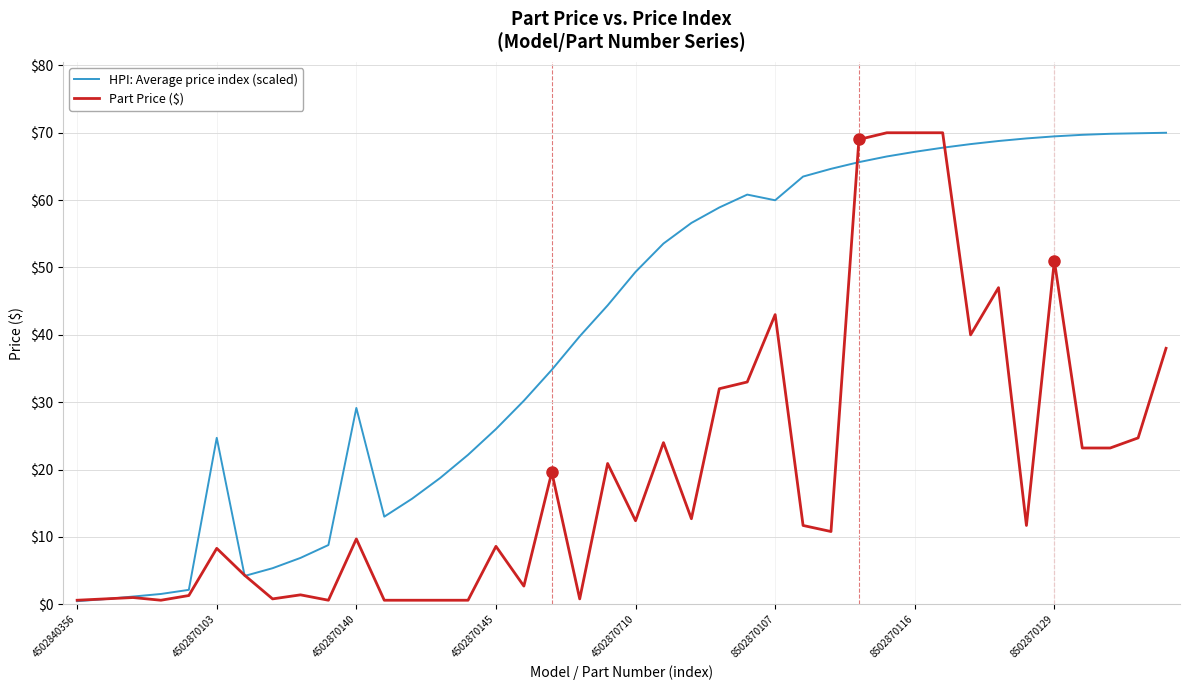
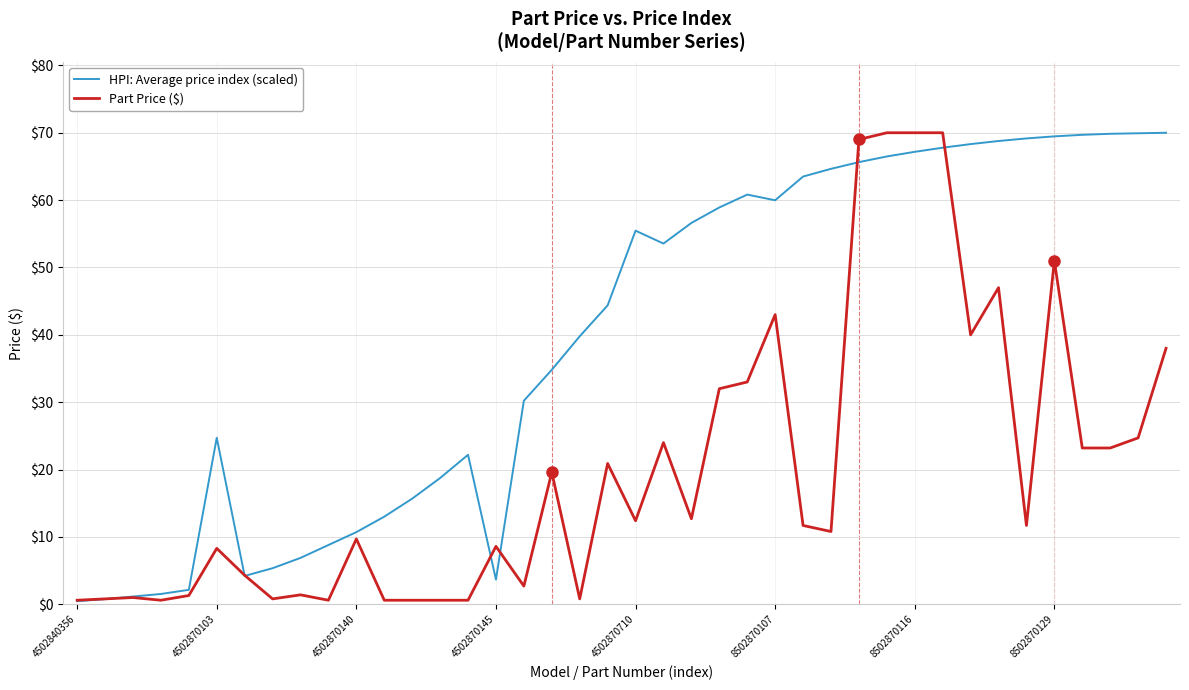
HPI: Average price index (scaled), 4502870140: $29 -> $11
HPI: Average price index (scaled), 4502870145: $26 -> $4
HPI: Average price index (scaled), 4502870710: $49 -> $55
